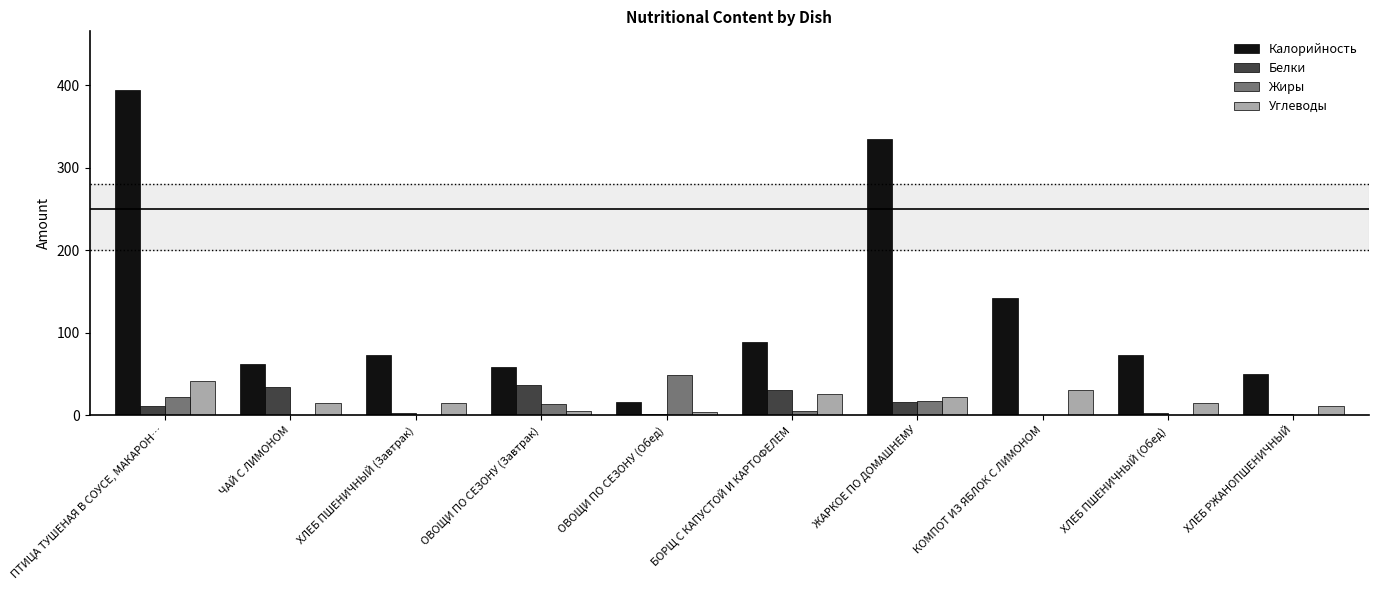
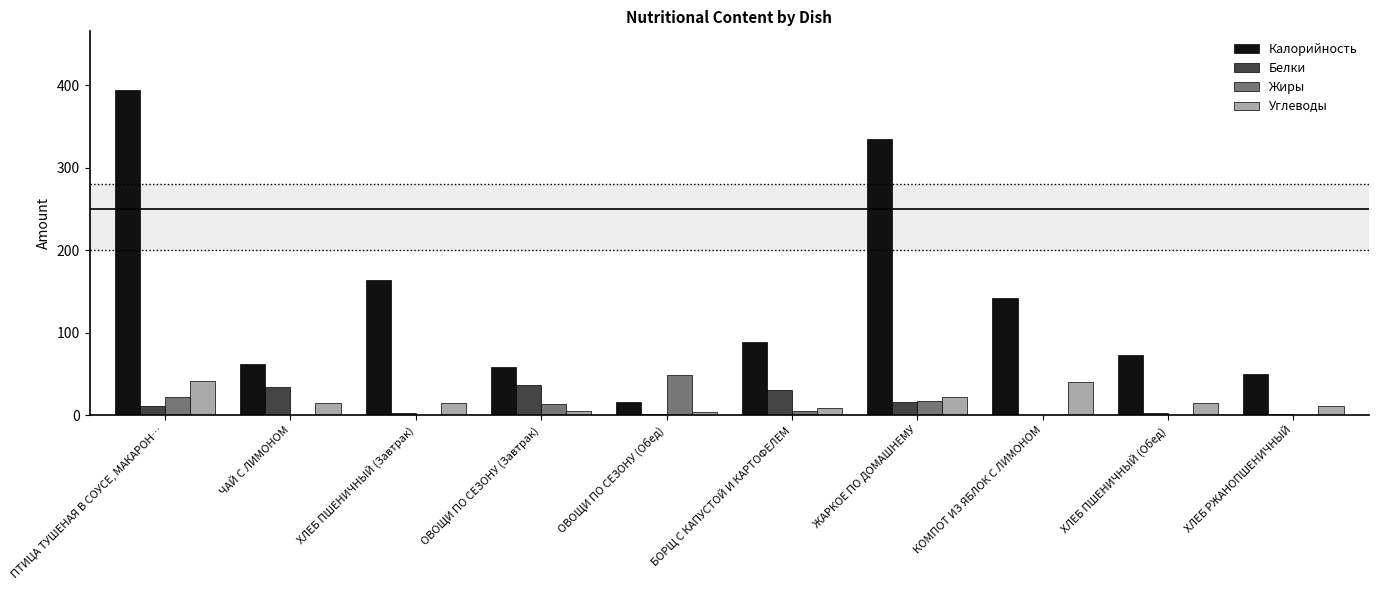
Калорийность, ХЛЕБ ПШЕНИЧНЫЙ (Завтрак): 70 -> 160
Углеводы, БОРЩ С КАПУСТОЙ И КАРТОФЕЛЕМ: 30 -> 10
Углеводы, КОМПОТ ИЗ ЯБЛОК С ЛИМОНОМ: 30 -> 40
